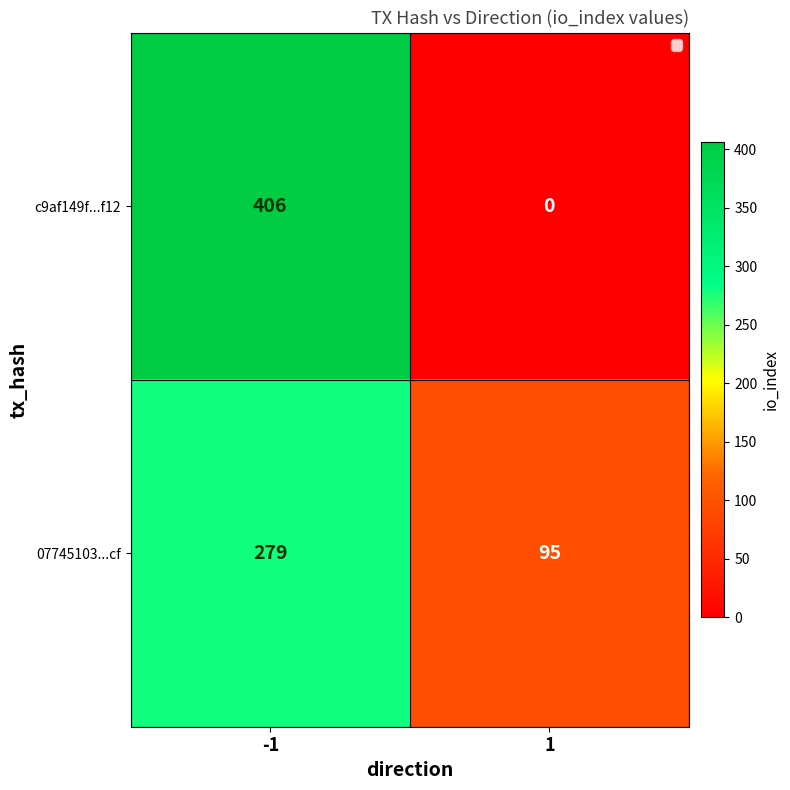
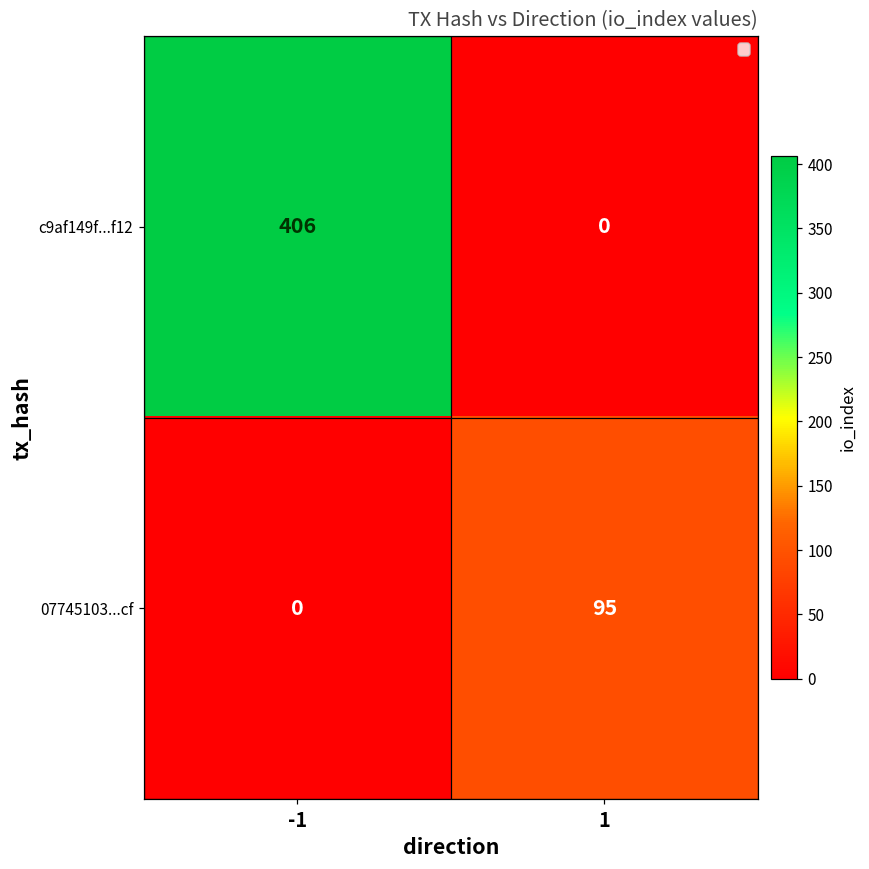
07745103...cf, -1: 279 -> 0
